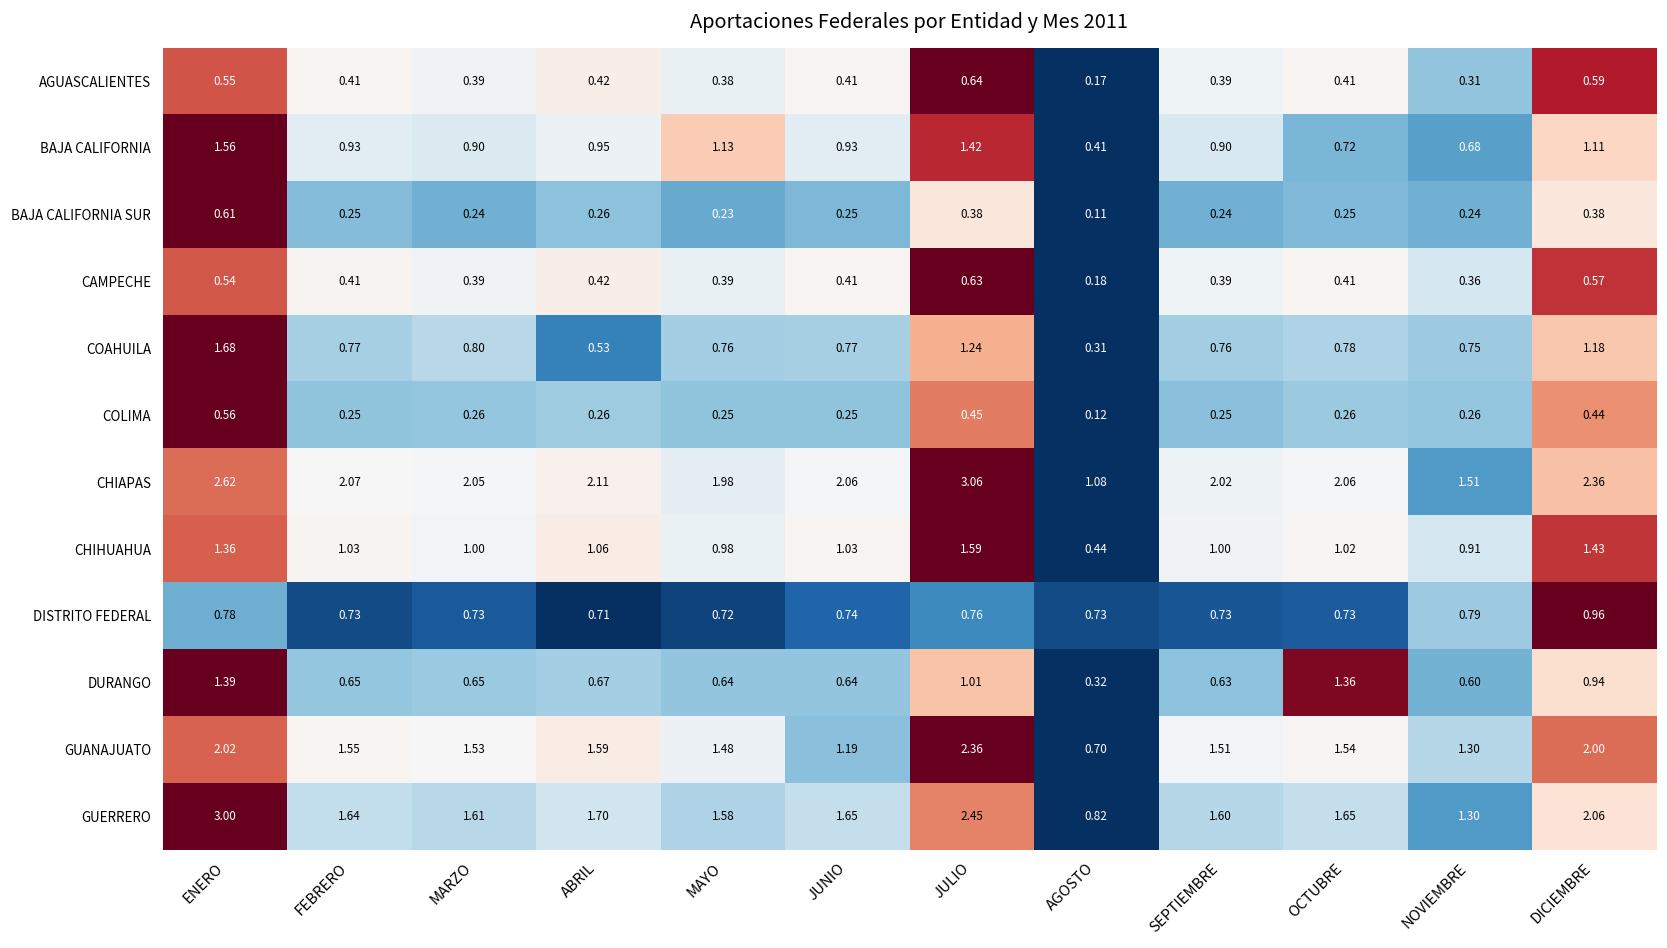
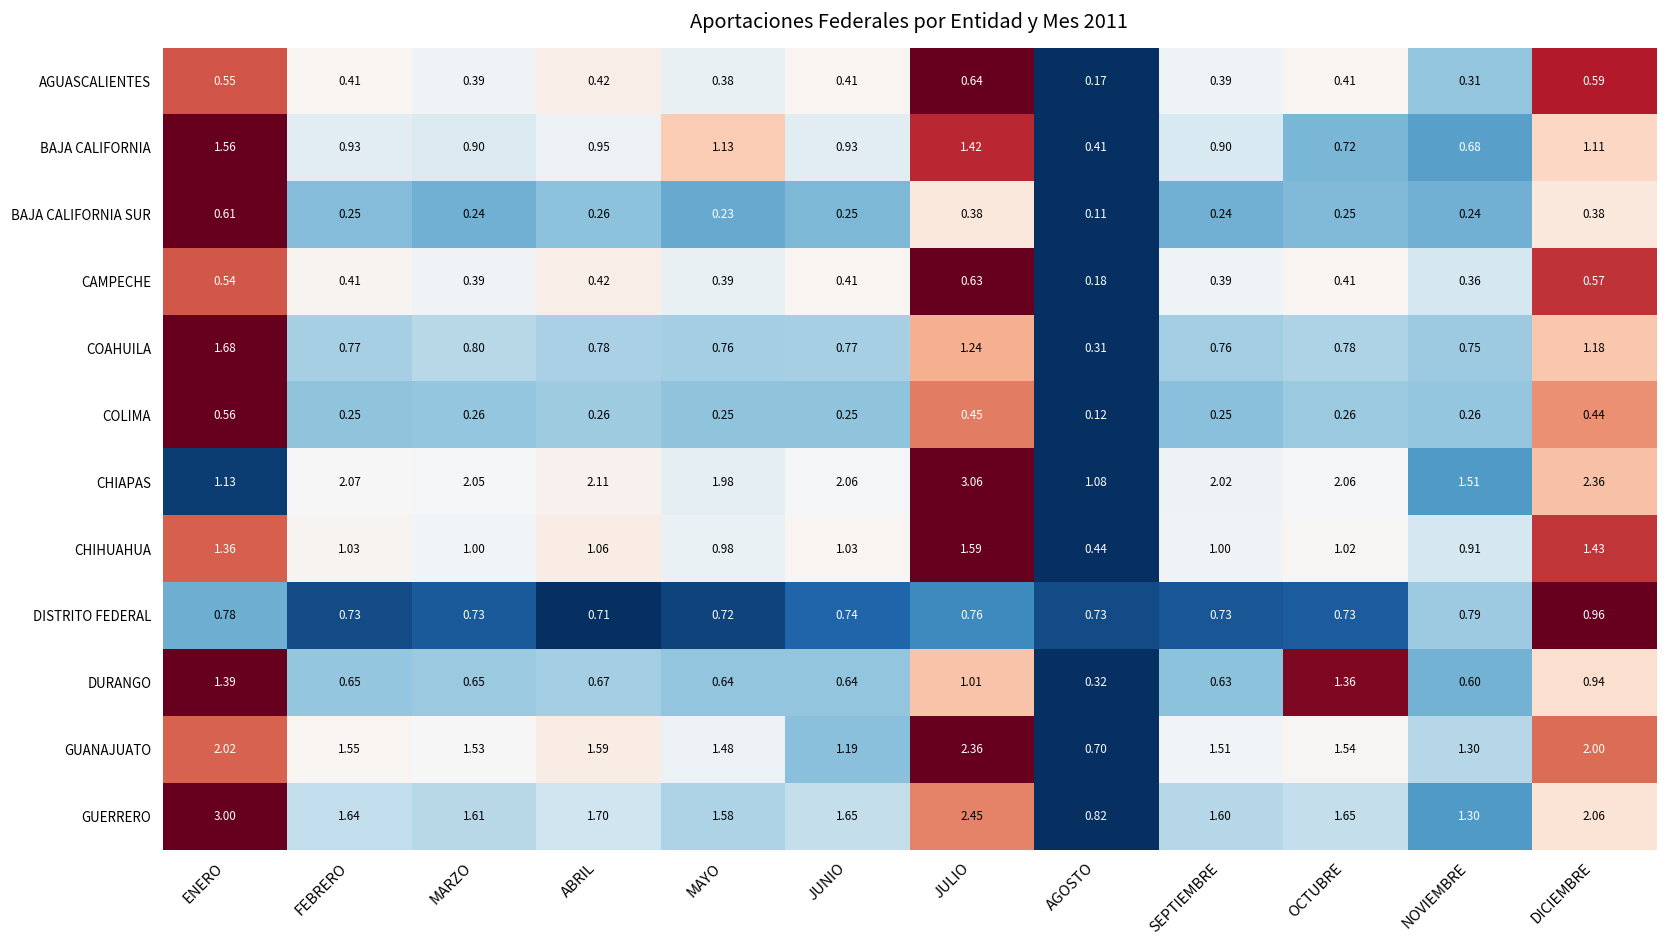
COAHUILA, ABRIL: 0.53 -> 0.78
CHIAPAS, ENERO: 2.62 -> 1.13
